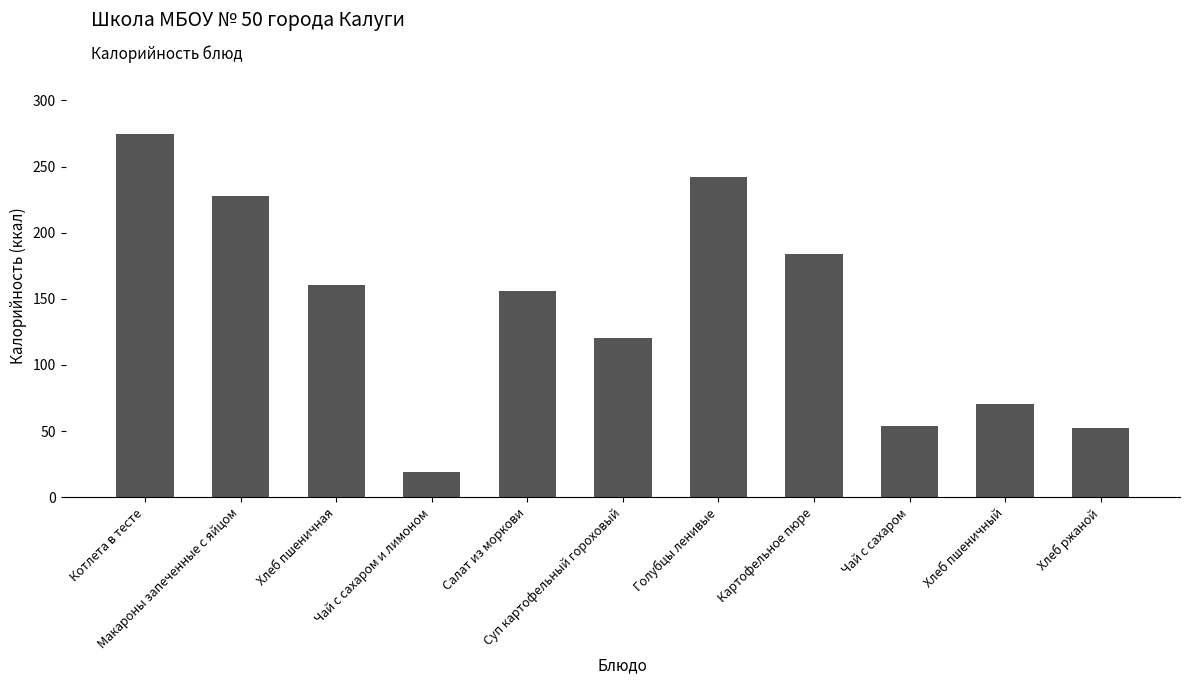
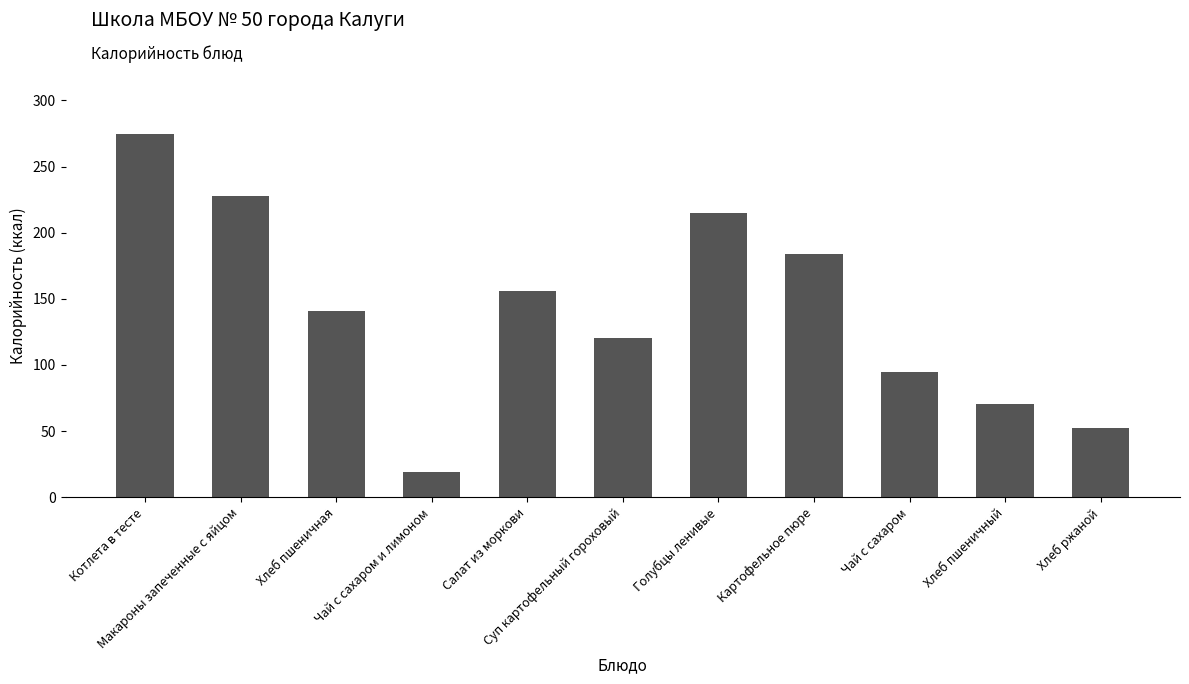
Хлеб пшеничная: 160 -> 141
Голубцы ленивые: 242 -> 215
Чай с сахаром: 54 -> 95
